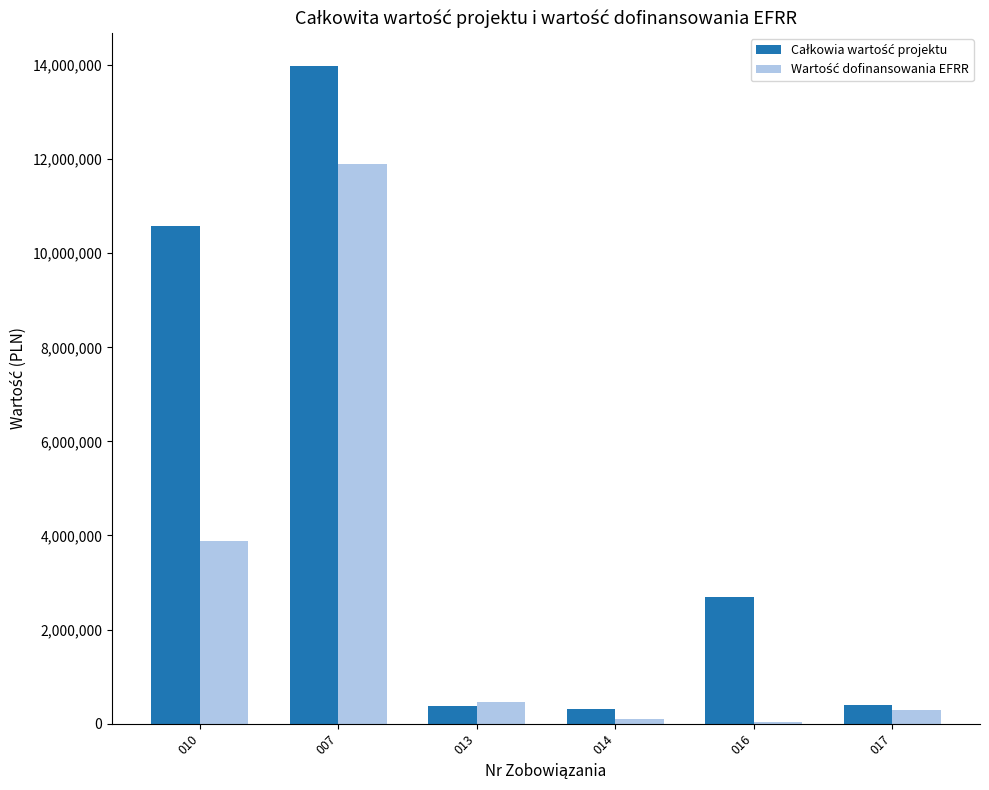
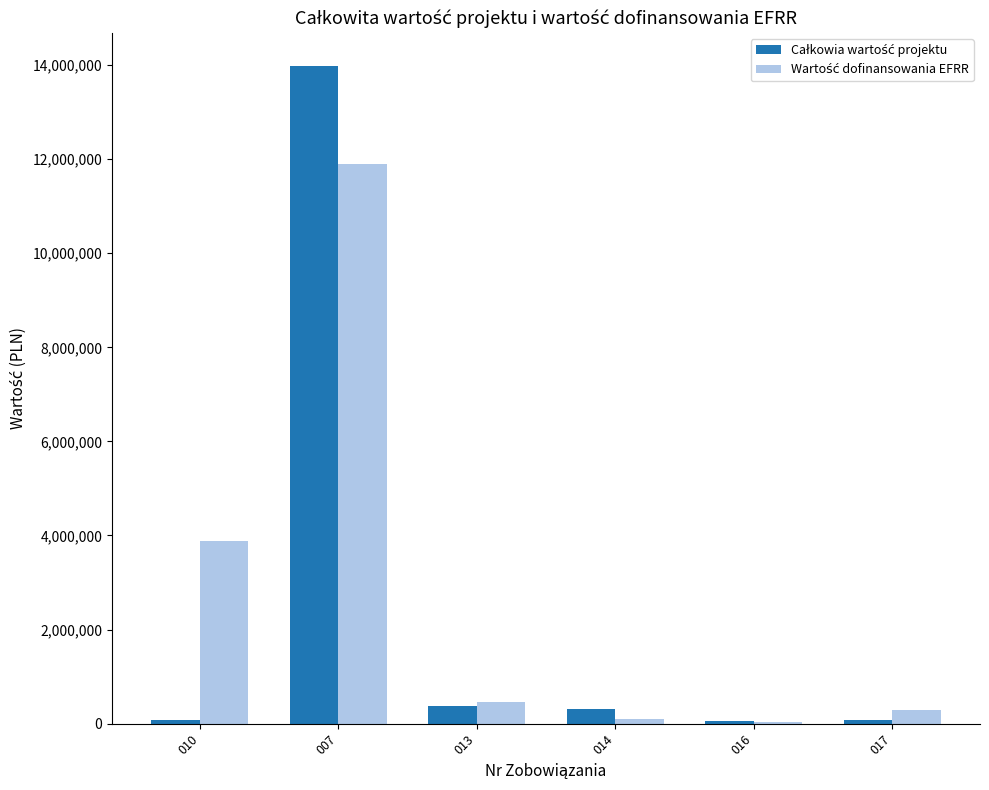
Całkowia wartość projektu, 010: 10,600,000 -> 100,000
Całkowia wartość projektu, 016: 2,700,000 -> 100,000
Całkowia wartość projektu, 017: 400,000 -> 100,000
